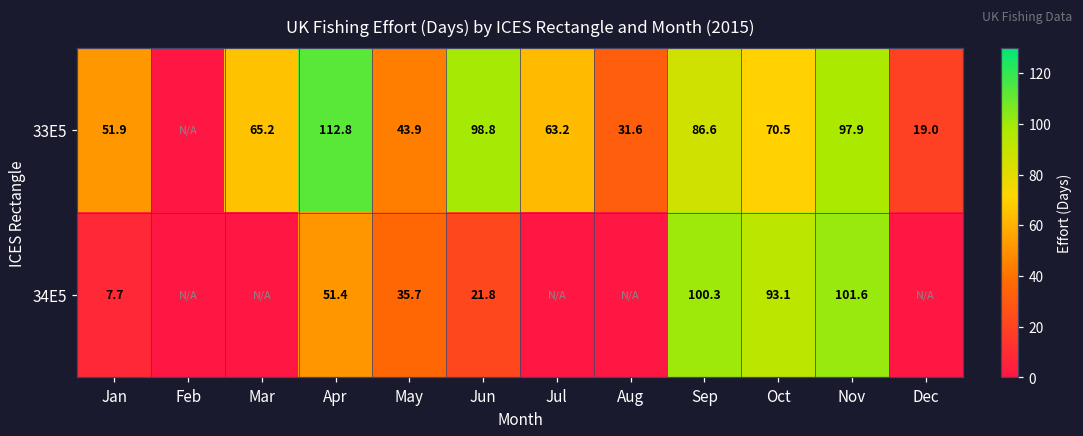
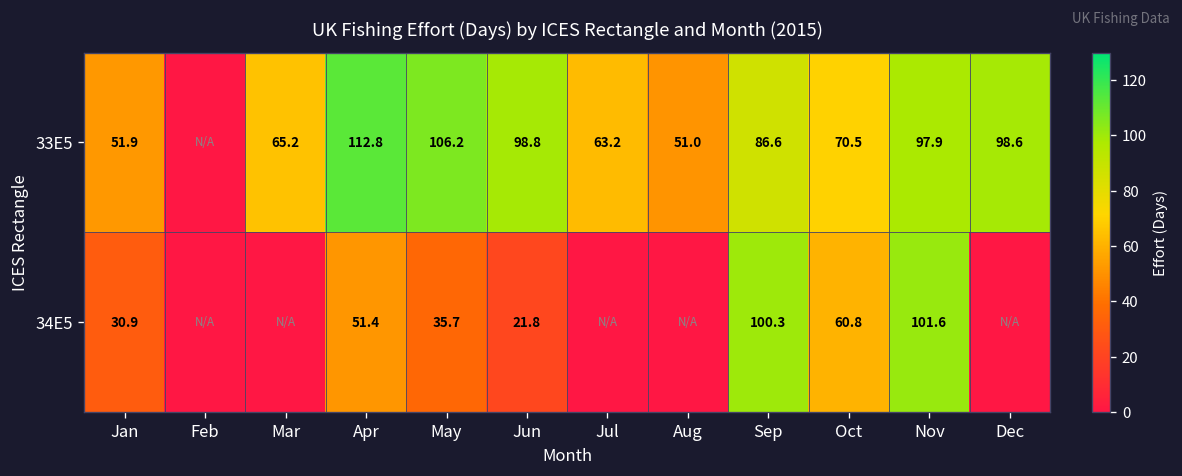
33E5, May: 43.9 -> 106.2
33E5, Aug: 31.6 -> 51.0
33E5, Dec: 19.0 -> 98.6
34E5, Jan: 7.7 -> 30.9
34E5, Oct: 93.1 -> 60.8
